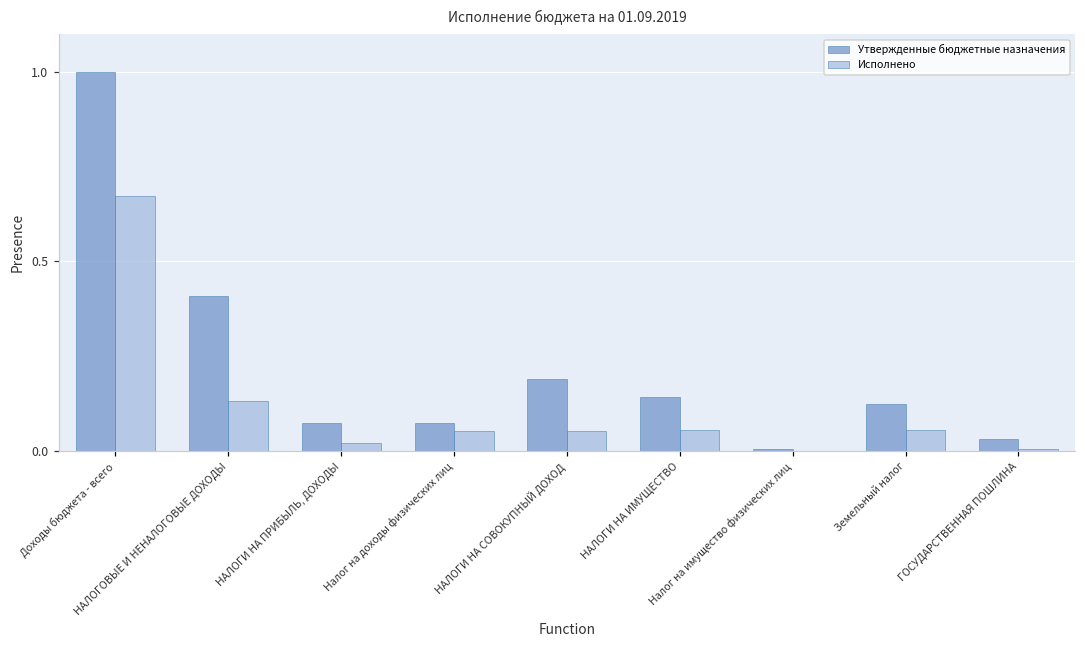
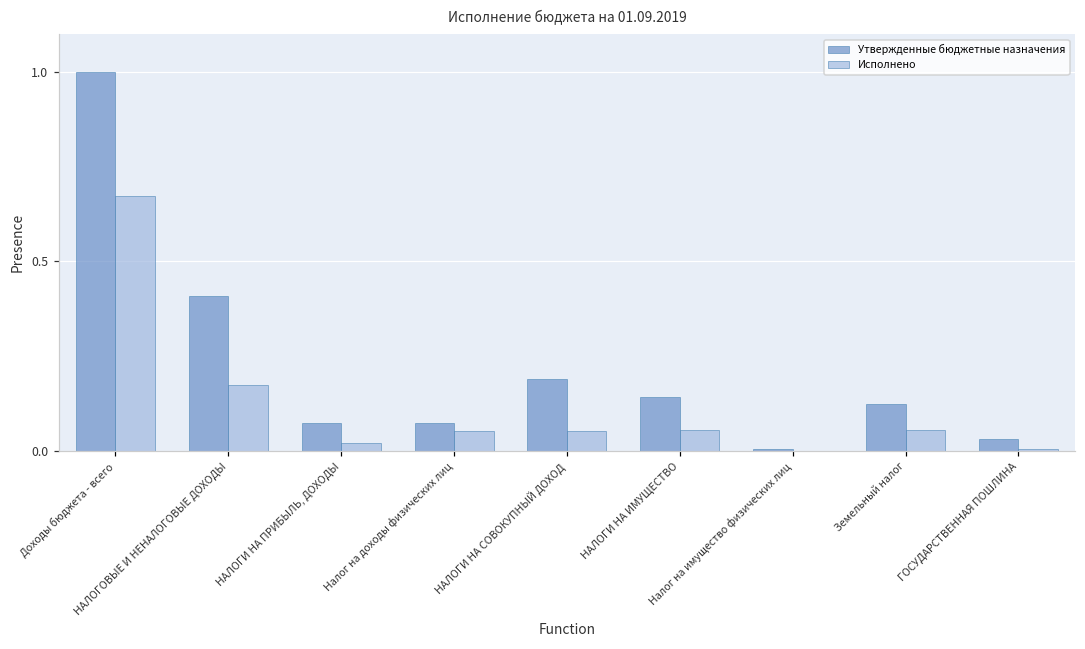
Исполнено, НАЛОГОВЫЕ И НЕНАЛОГОВЫЕ ДОХОДЫ: 0.13 -> 0.17
